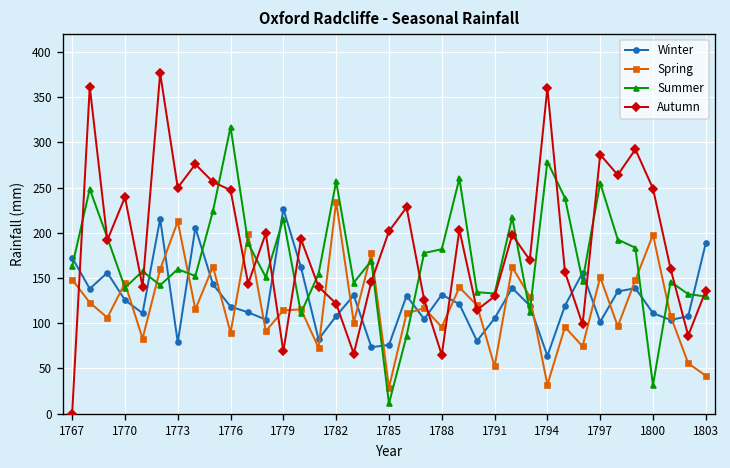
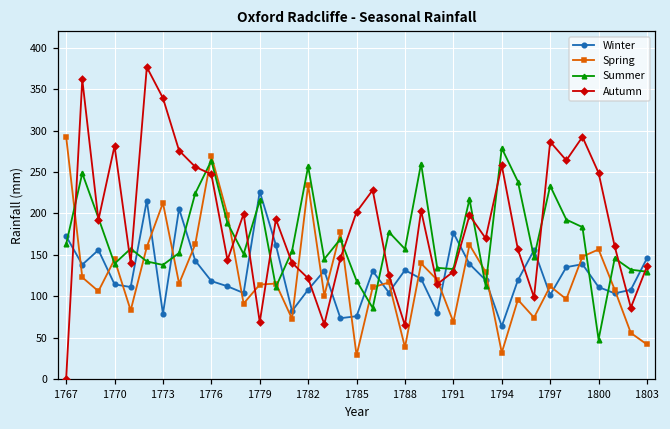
Spring, 1767: 150 -> 290
Winter, 1770: 130 -> 110
Autumn, 1770: 240 -> 280
Summer, 1773: 160 -> 140
Autumn, 1773: 250 -> 340
Spring, 1776: 90 -> 270
Summer, 1776: 320 -> 260
Summer, 1785: 10 -> 120
Spring, 1788: 100 -> 40
Summer, 1788: 180 -> 160
Winter, 1791: 110 -> 180
Spring, 1791: 50 -> 70
Autumn, 1794: 360 -> 260
Spring, 1797: 150 -> 110
Summer, 1797: 260 -> 230
Spring, 1800: 200 -> 160
Summer, 1800: 30 -> 50
Winter, 1803: 190 -> 150
